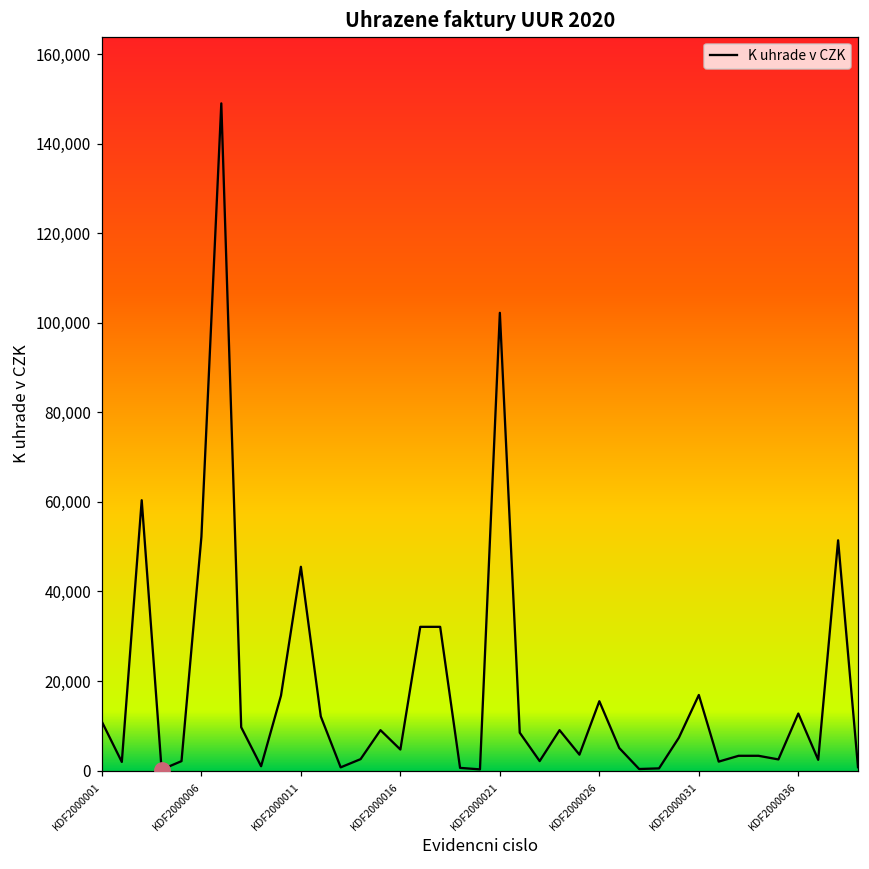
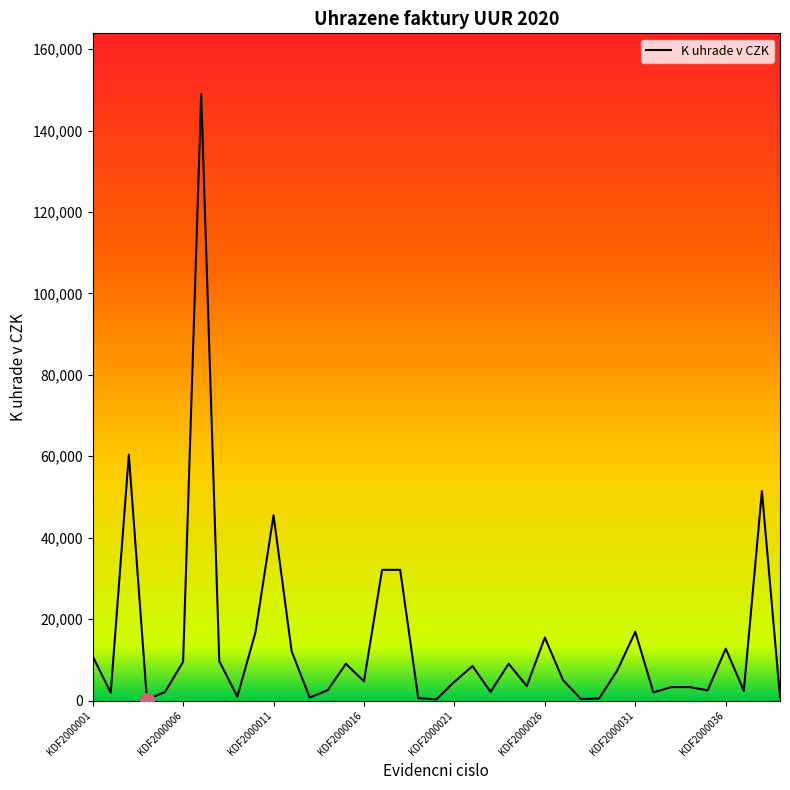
K uhrade v CZK, KDF2000006: 52,000 -> 10,000
K uhrade v CZK, KDF2000021: 102,000 -> 5,000
